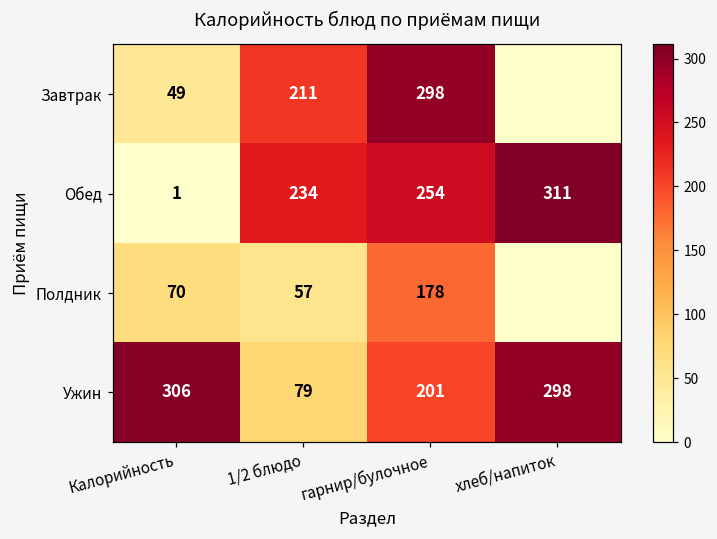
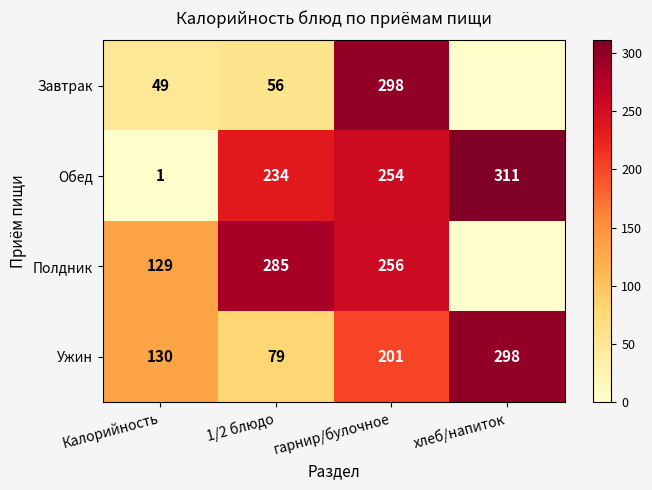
Завтрак, 1/2 блюдо: 211 -> 56
Полдник, Калорийность: 70 -> 129
Полдник, 1/2 блюдо: 57 -> 285
Полдник, гарнир/булочное: 178 -> 256
Ужин, Калорийность: 306 -> 130
